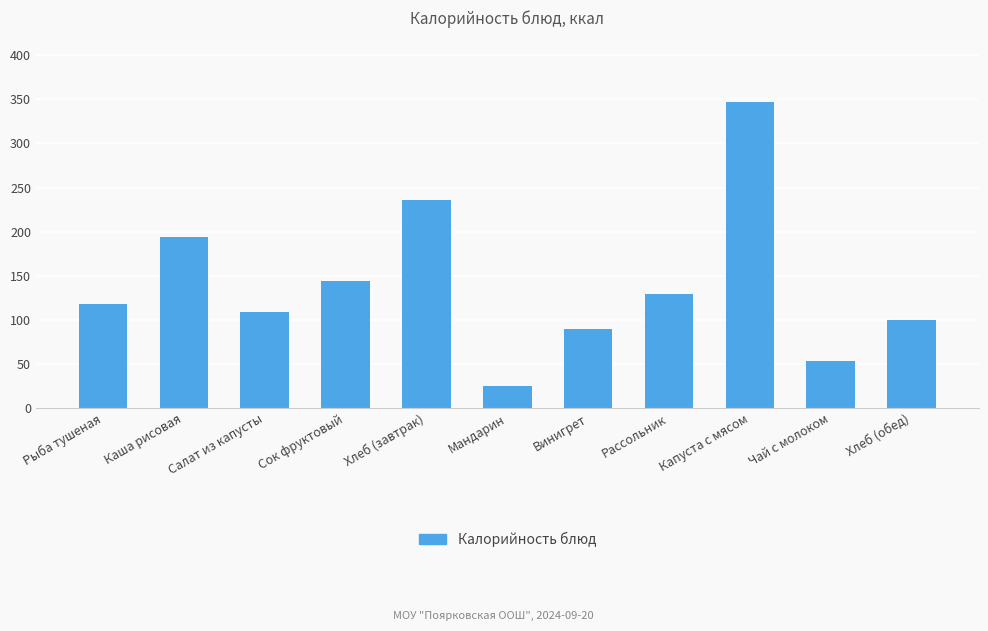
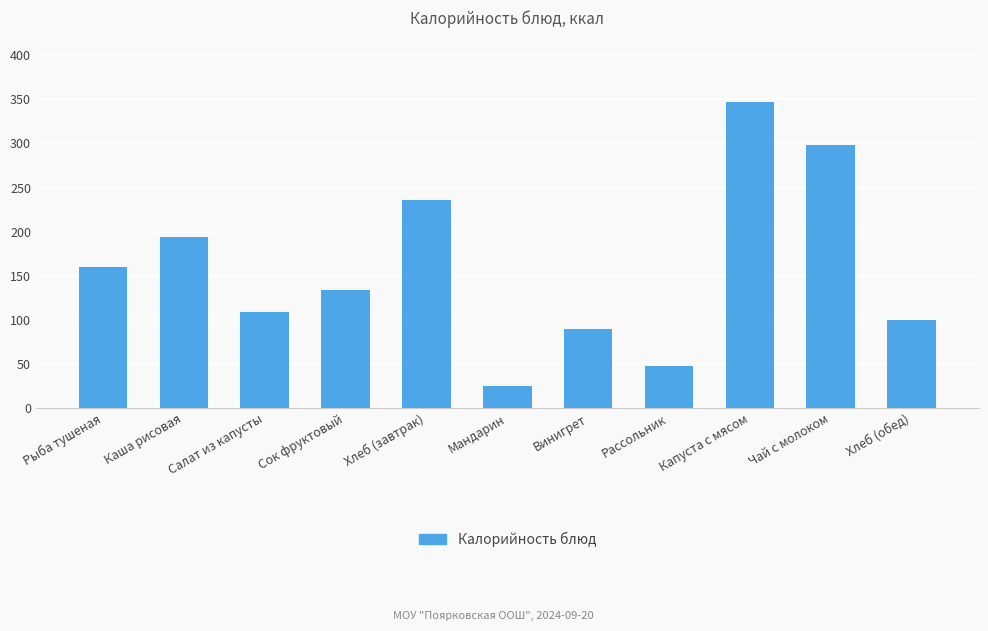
Рыба тушеная: 120 -> 160
Сок фруктовый: 140 -> 130
Рассольник: 130 -> 50
Чай с молоком: 50 -> 300
